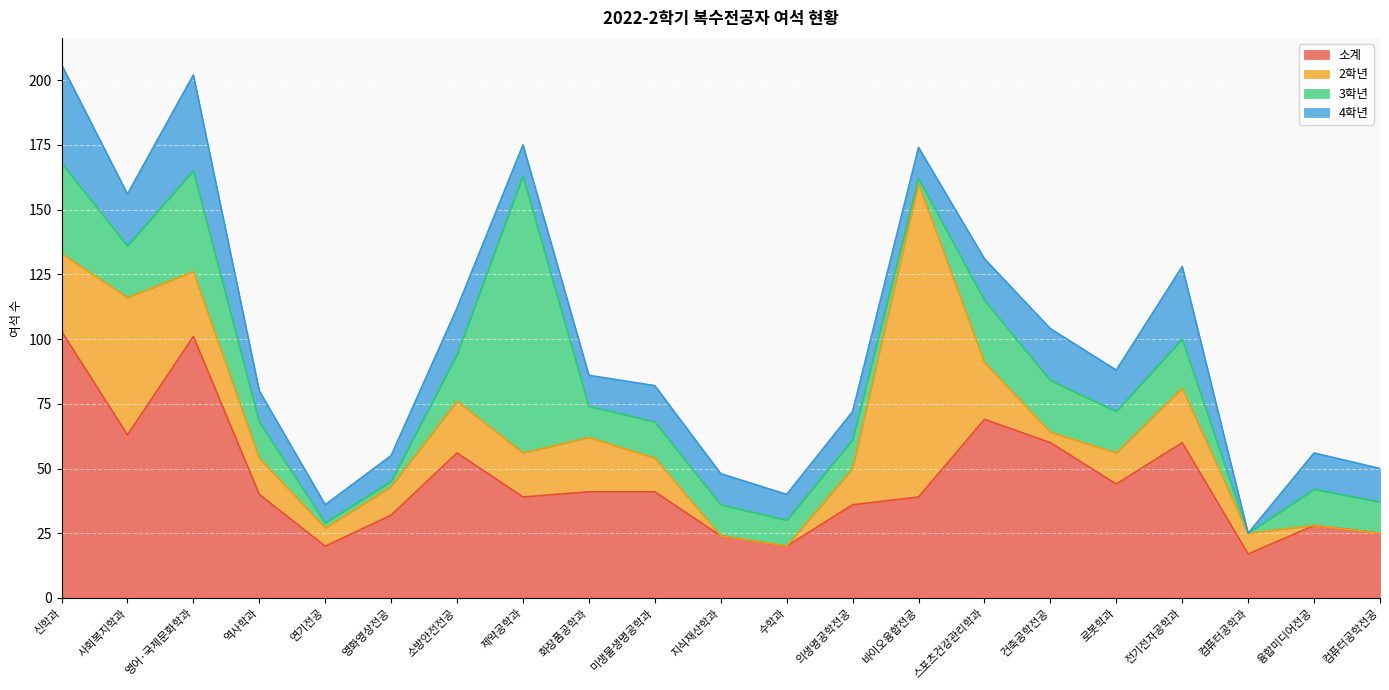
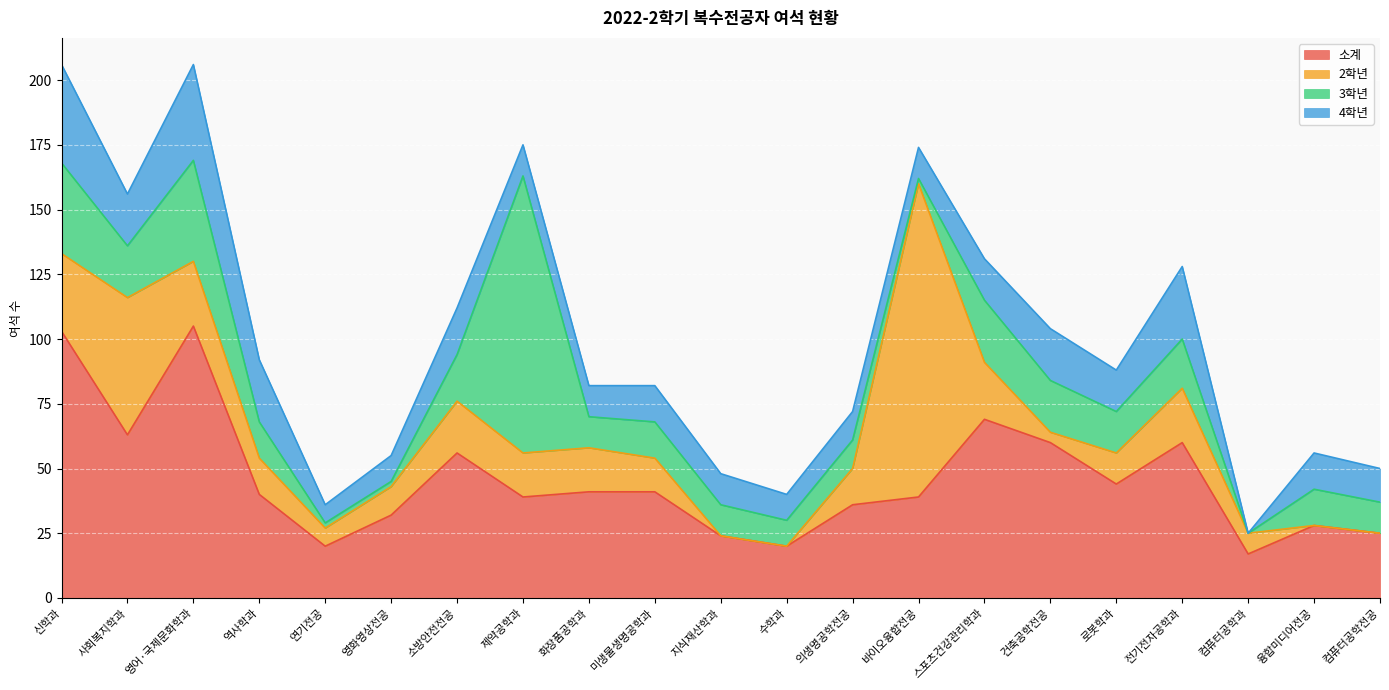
소계, 영어·국제문화학과: 101 -> 105
4학년, 역사학과: 12 -> 24
2학년, 화장품공학과: 21 -> 17
